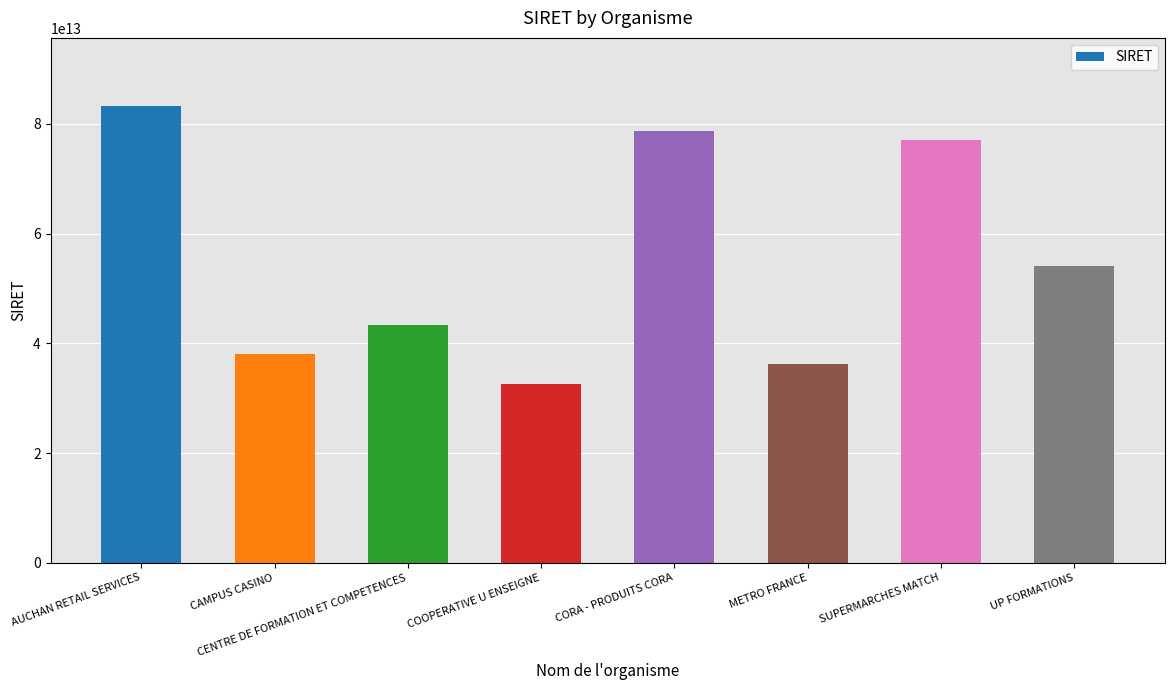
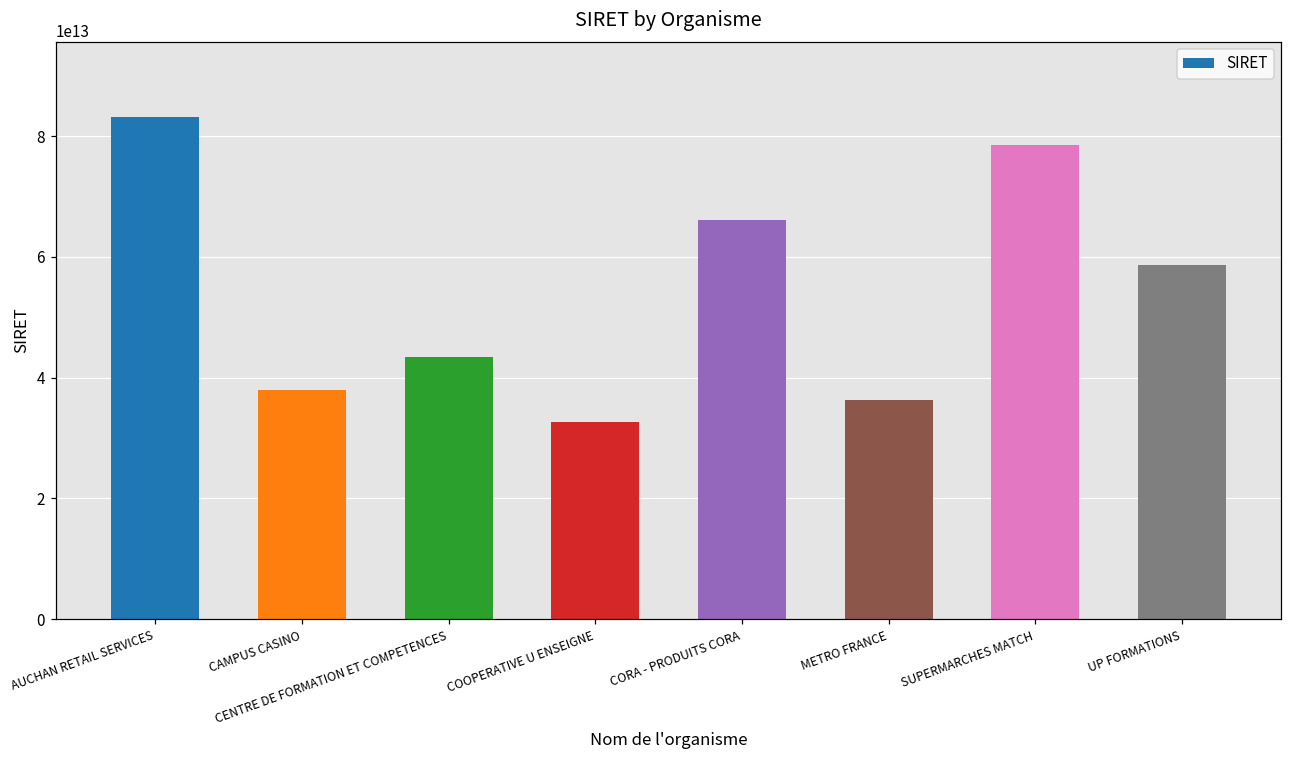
CORA - PRODUITS CORA: 79000000000000 -> 66000000000000
SUPERMARCHES MATCH: 77000000000000 -> 79000000000000
UP FORMATIONS: 54000000000000 -> 59000000000000
